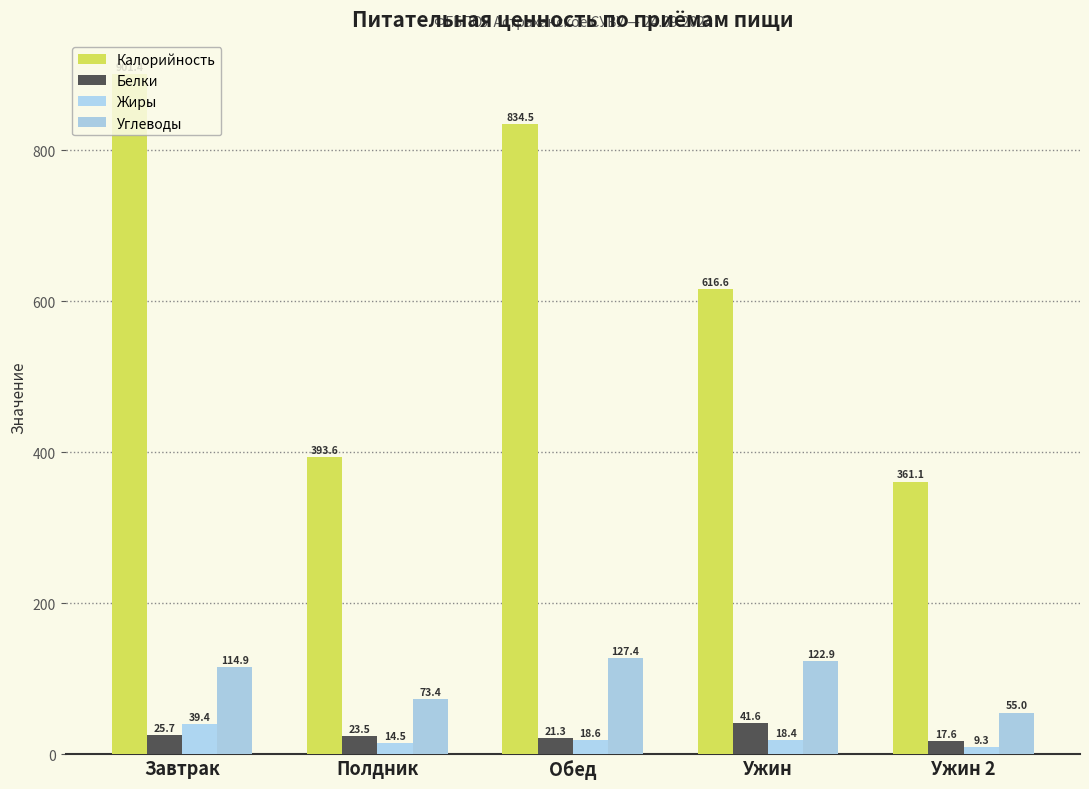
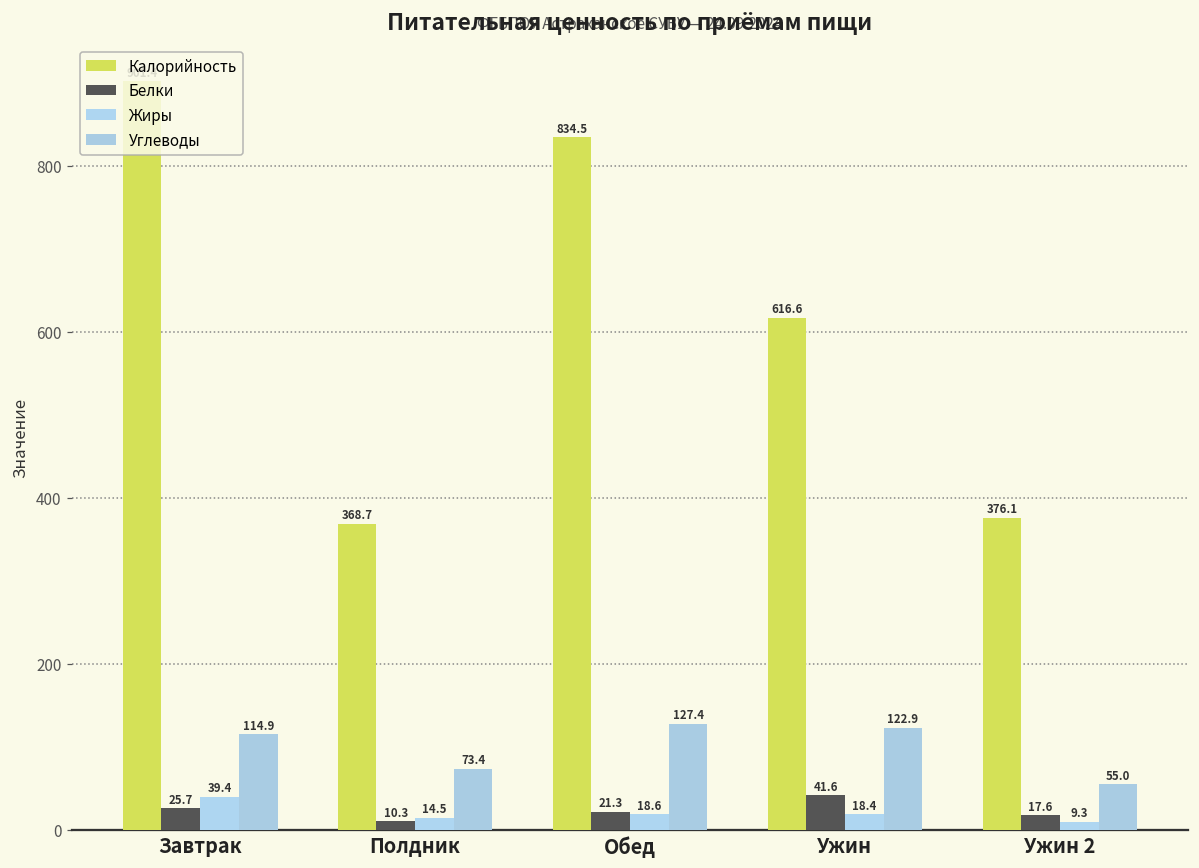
Калорийность, Полдник: 393.6 -> 368.7
Белки, Полдник: 23.5 -> 10.3
Калорийность, Ужин 2: 361.1 -> 376.1
